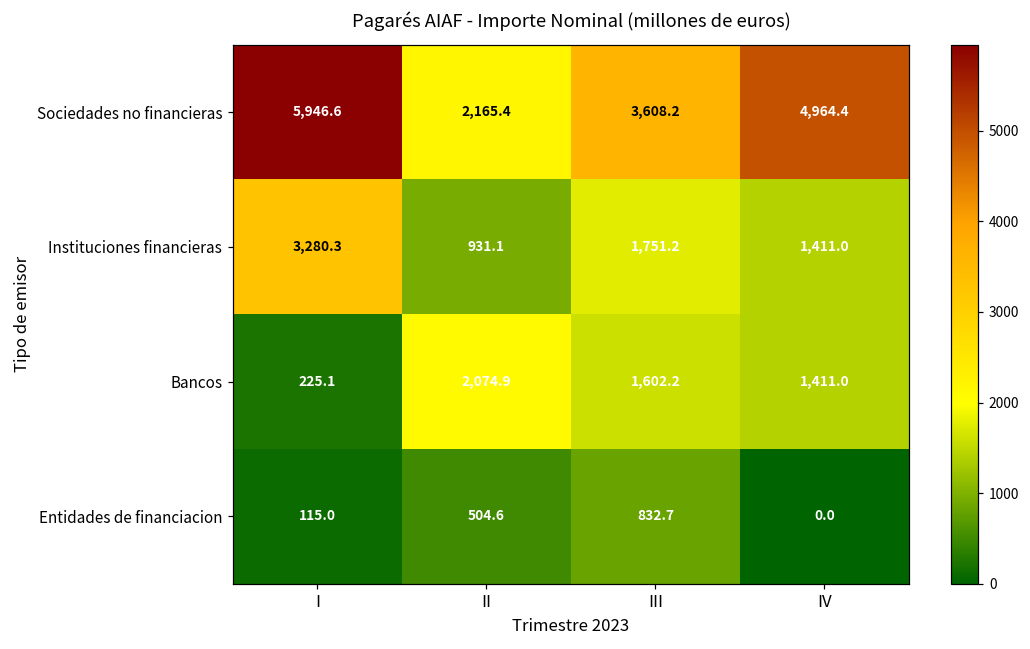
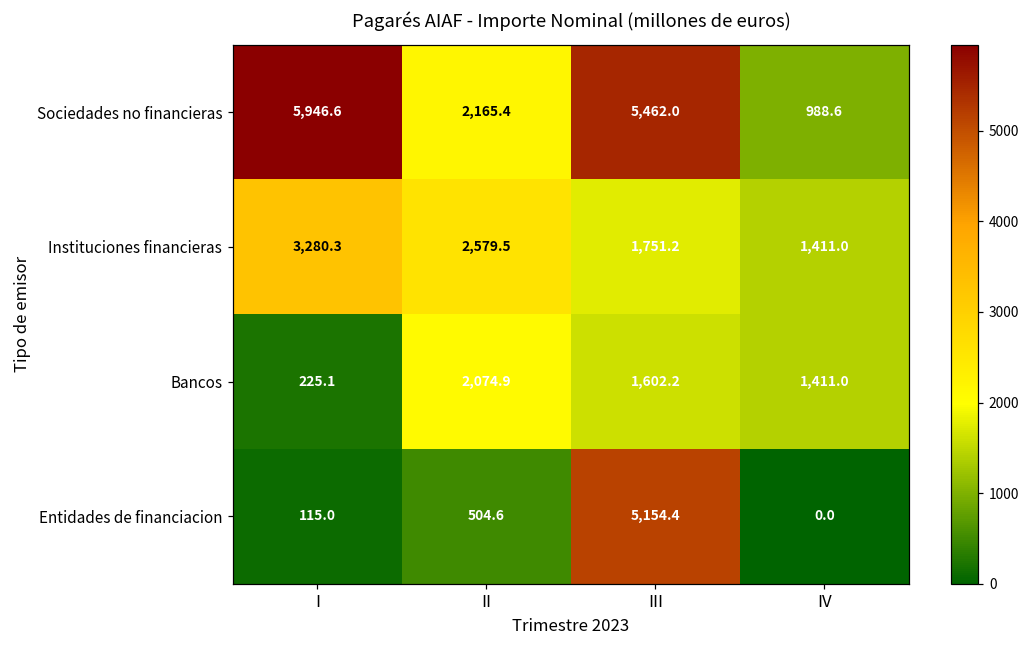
Sociedades no financieras, III: 3,608.2 -> 5,462.0
Sociedades no financieras, IV: 4,964.4 -> 988.6
Instituciones financieras, II: 931.1 -> 2,579.5
Entidades de financiacion, III: 832.7 -> 5,154.4
